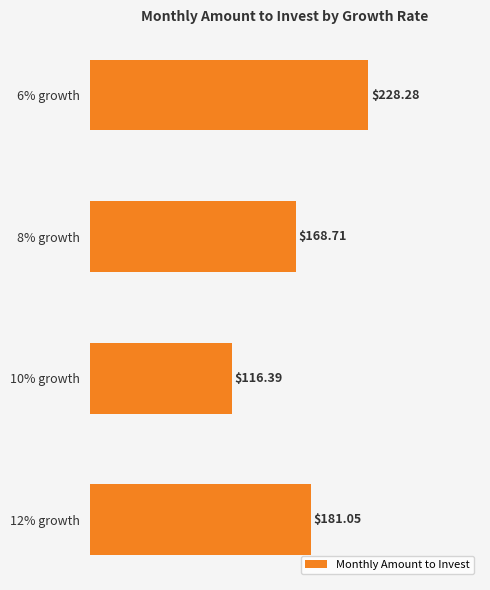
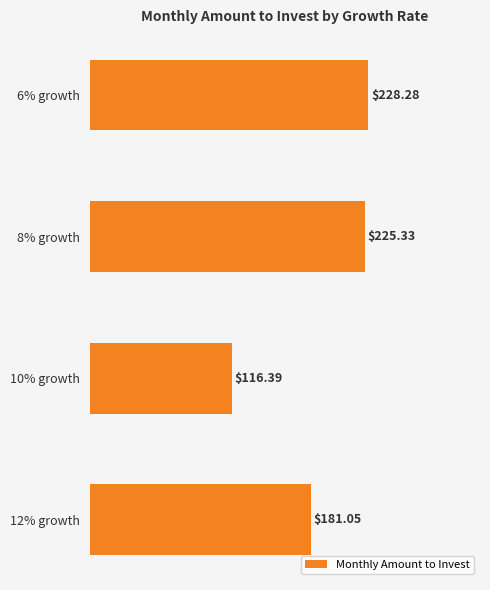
8% growth: $168.71 -> $225.33
